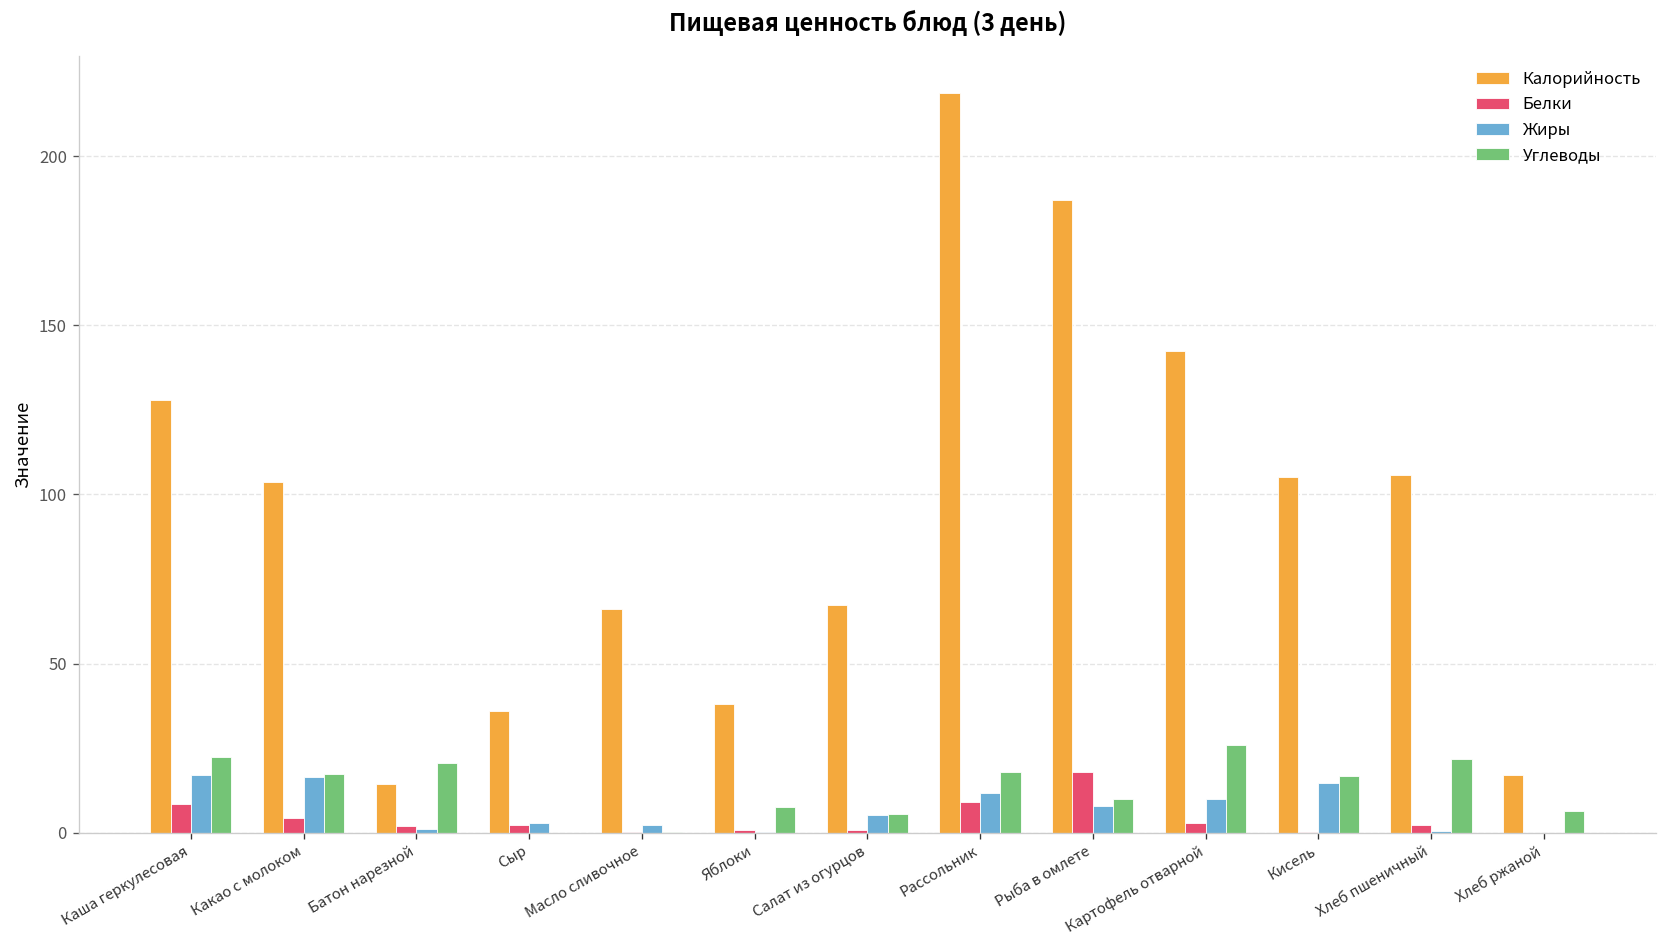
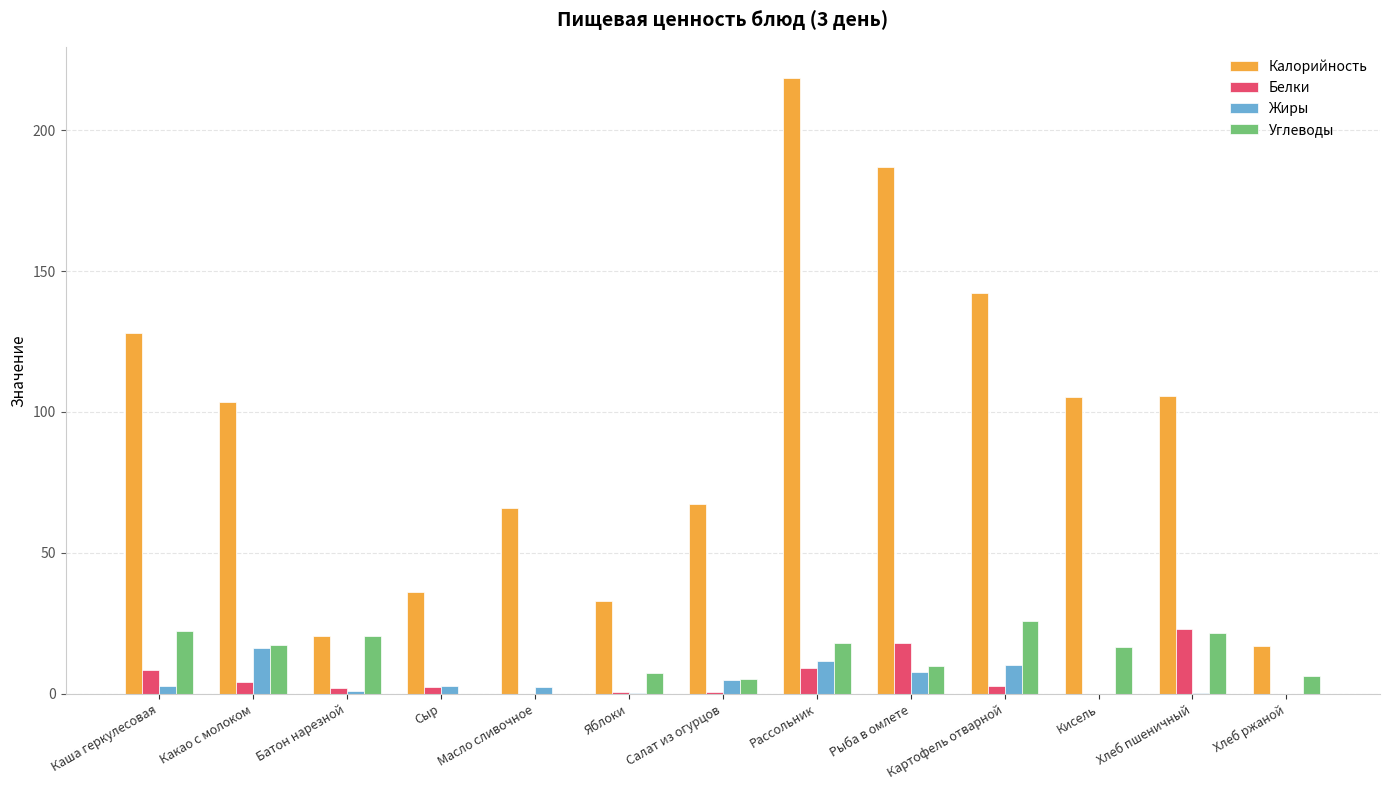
Жиры, Каша геркулесовая: 17 -> 3
Калорийность, Батон нарезной: 14 -> 21
Калорийность, Яблоки: 38 -> 33
Жиры, Кисель: 15 -> 0
Белки, Хлеб пшеничный: 2 -> 23
